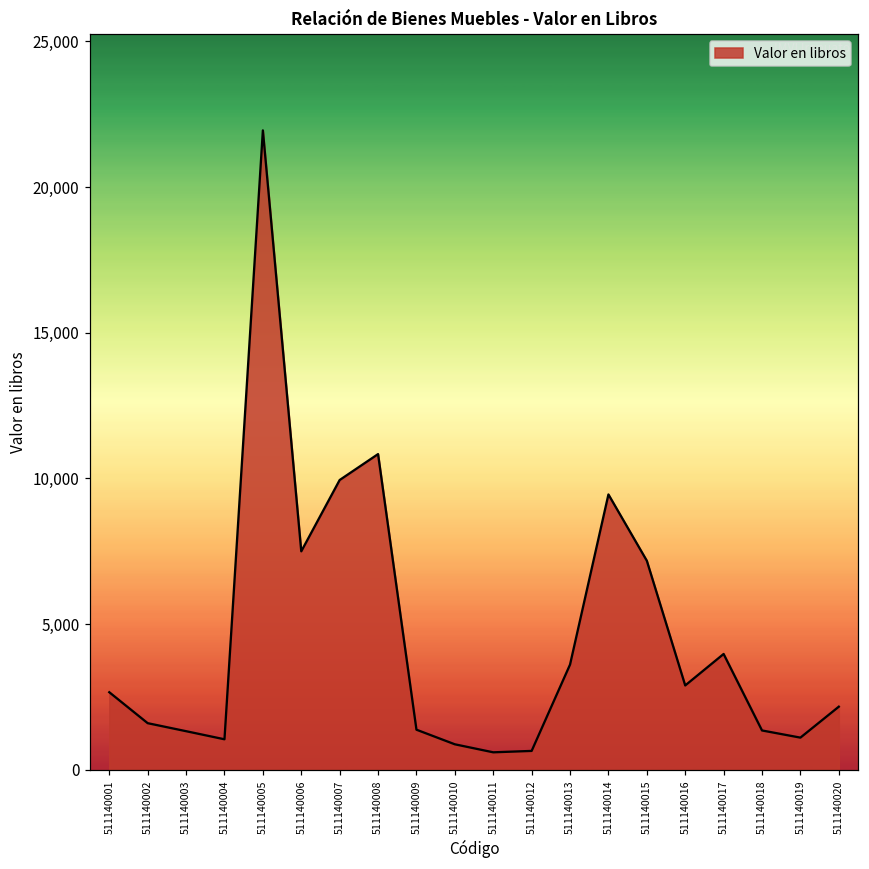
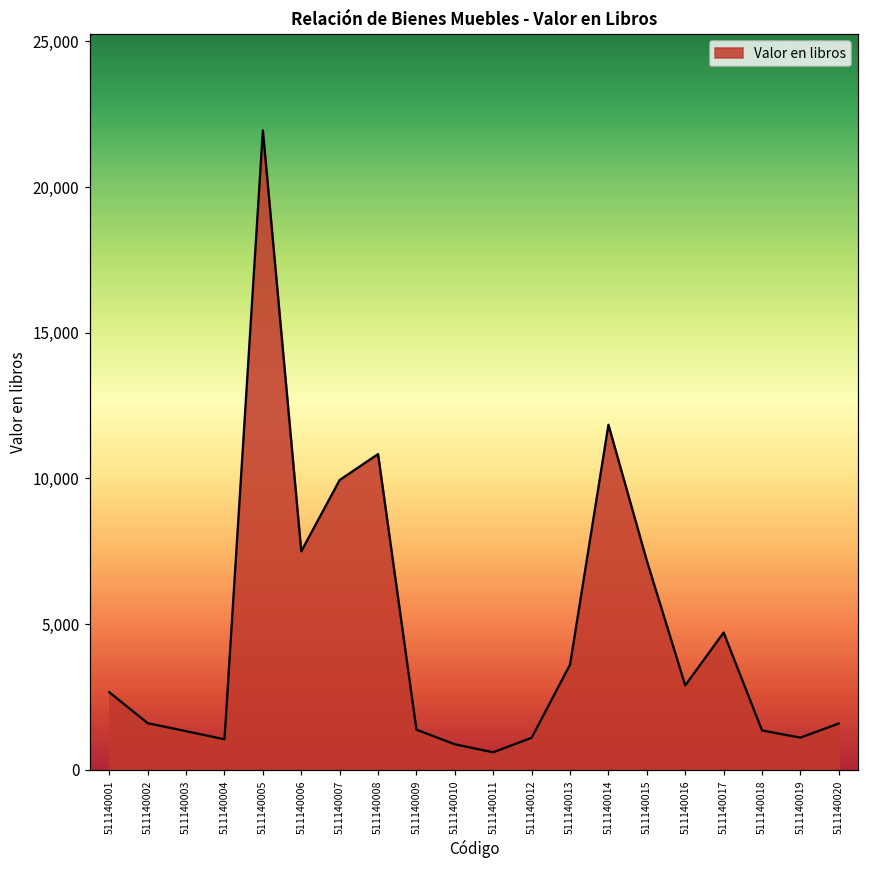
511140012: 600 -> 1,100
511140014: 9,500 -> 11,800
511140017: 4,000 -> 4,700
511140020: 2,200 -> 1,600
